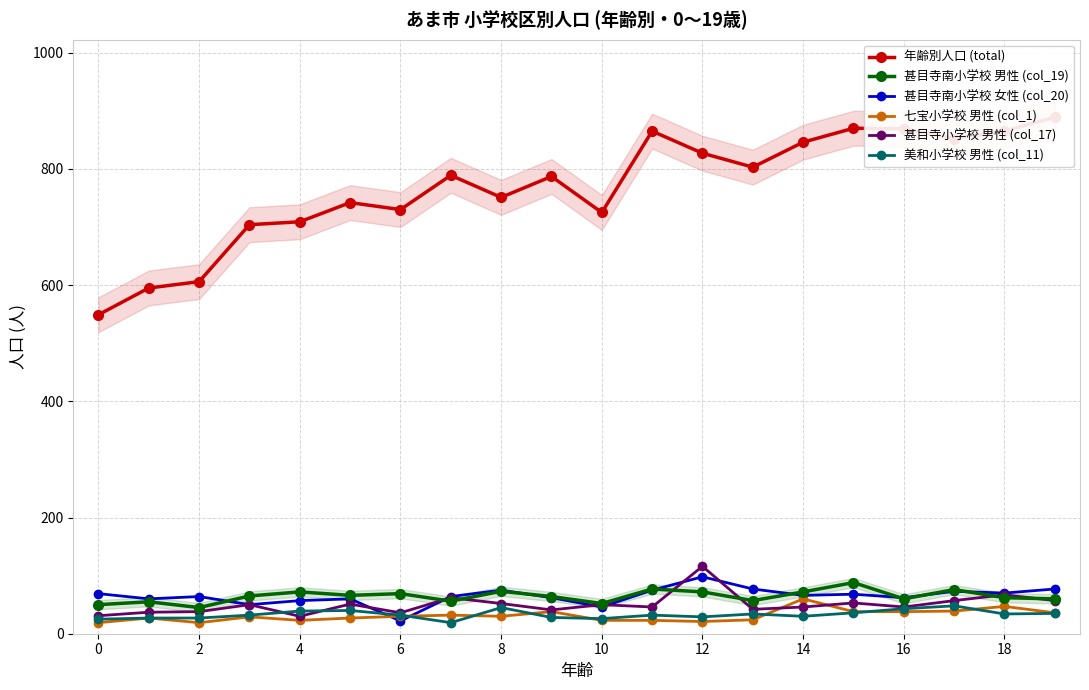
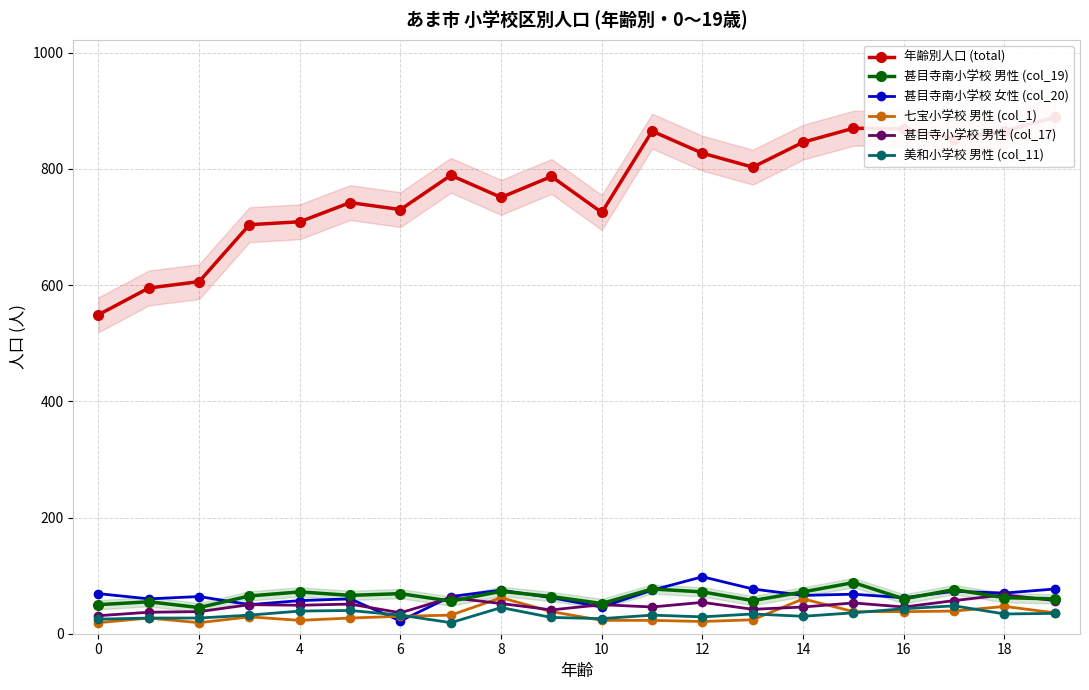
甚目寺小学校 男性 (col_17), 4: 30 -> 50
七宝小学校 男性 (col_1), 8: 30 -> 60
甚目寺小学校 男性 (col_17), 12: 120 -> 50
